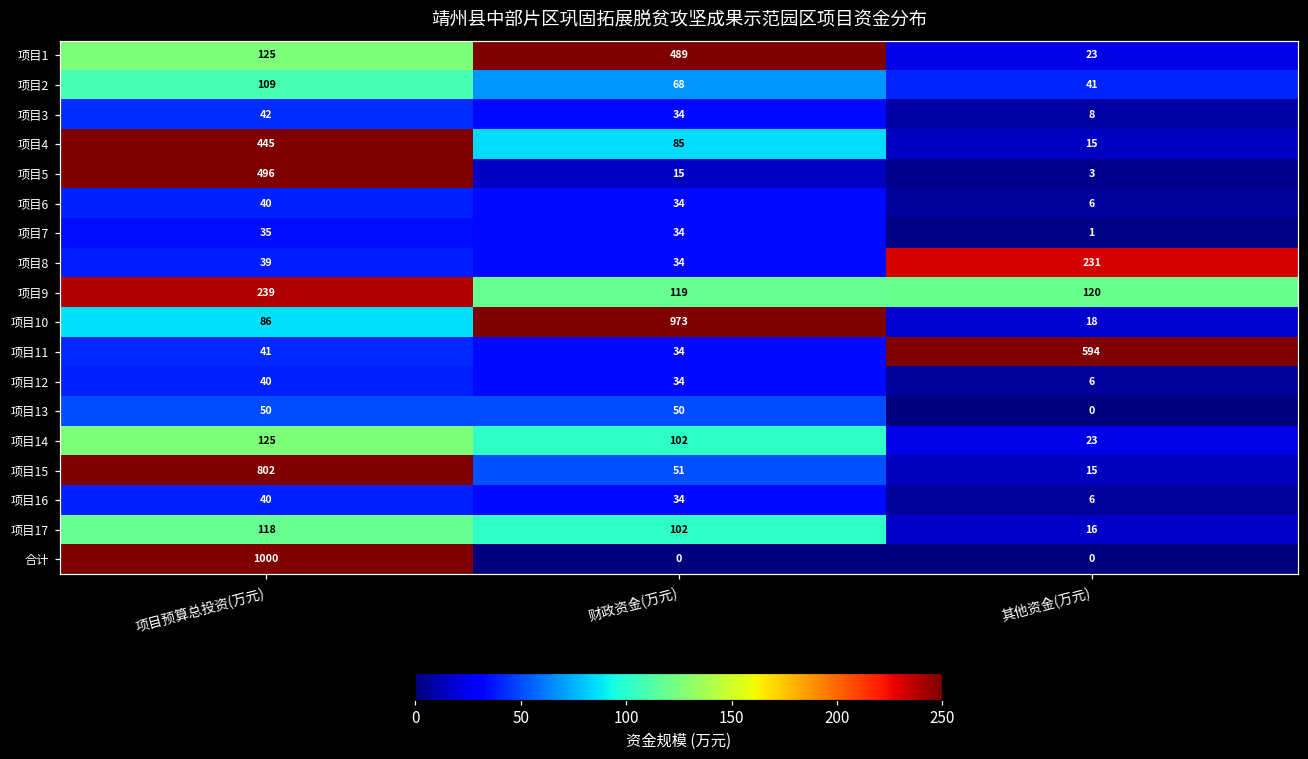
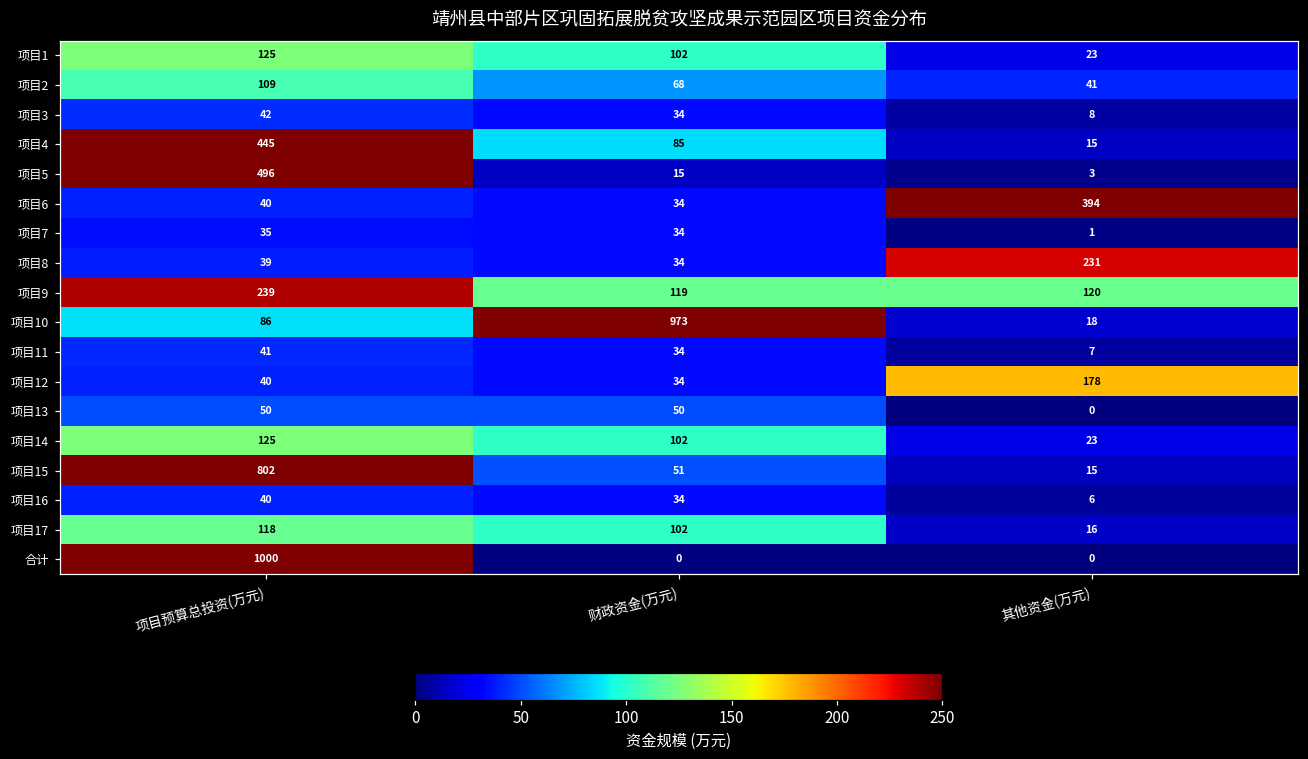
项目1, 财政资金(万元): 489 -> 102
项目6, 其他资金(万元): 6 -> 394
项目11, 其他资金(万元): 594 -> 7
项目12, 其他资金(万元): 6 -> 178
